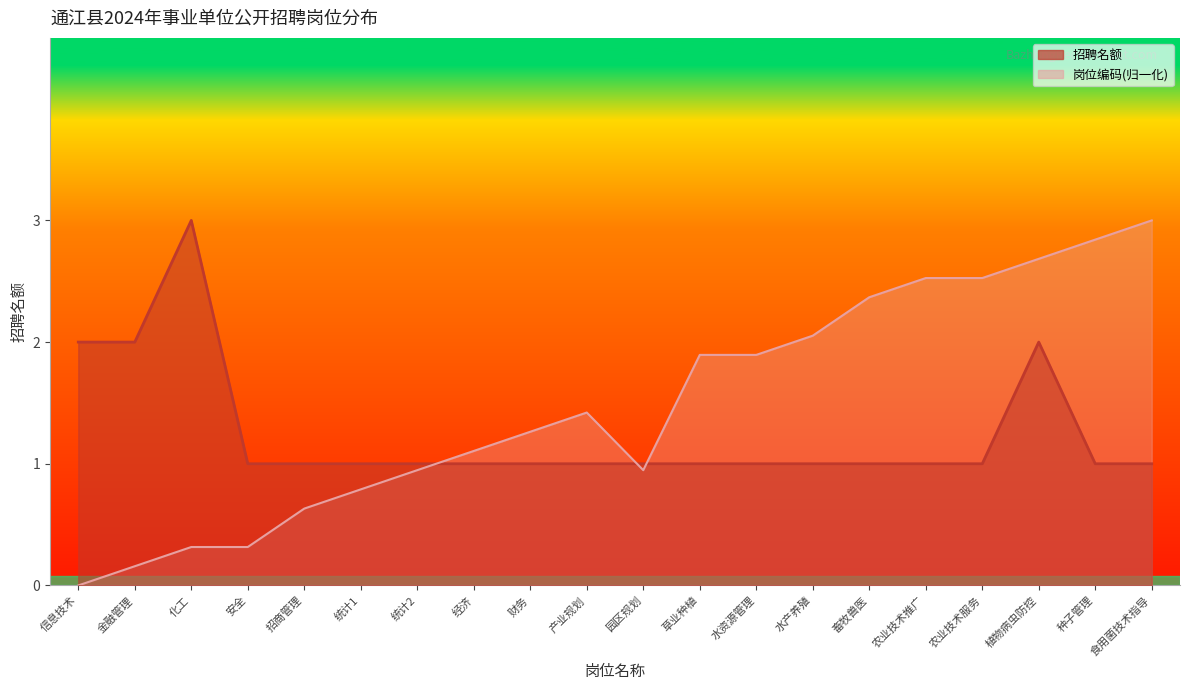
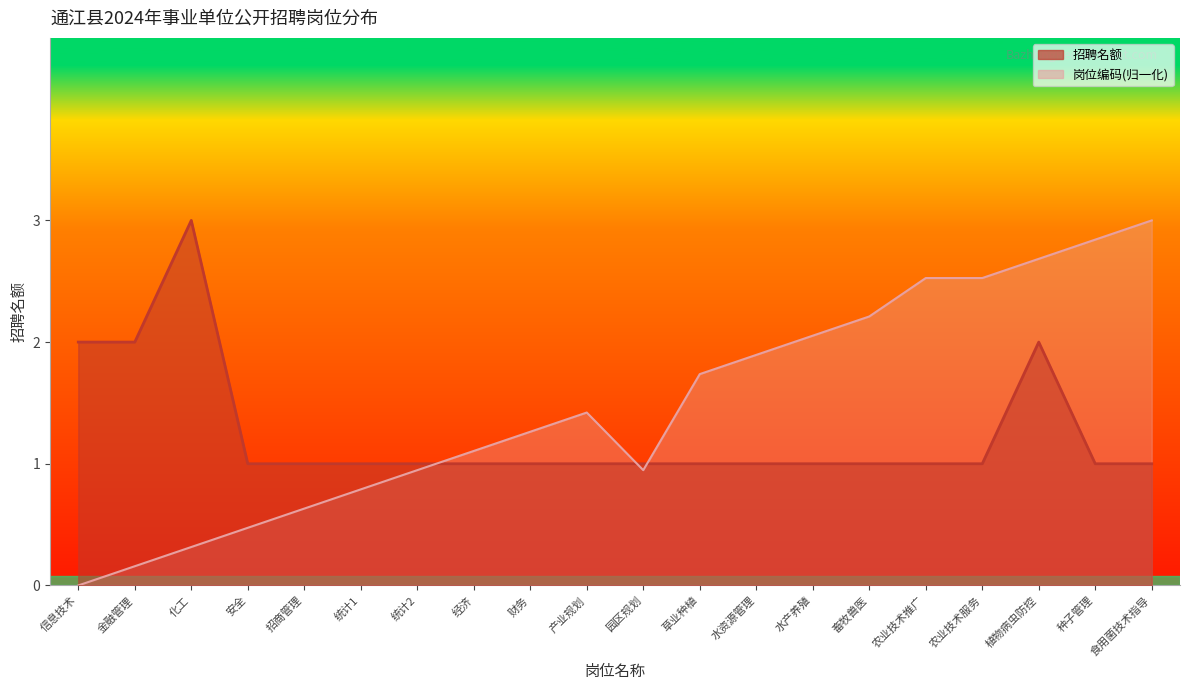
岗位编码(归一化), 安全: 0.32 -> 0.47
岗位编码(归一化), 草业种植: 1.89 -> 1.74
岗位编码(归一化), 畜牧兽医: 2.37 -> 2.21
